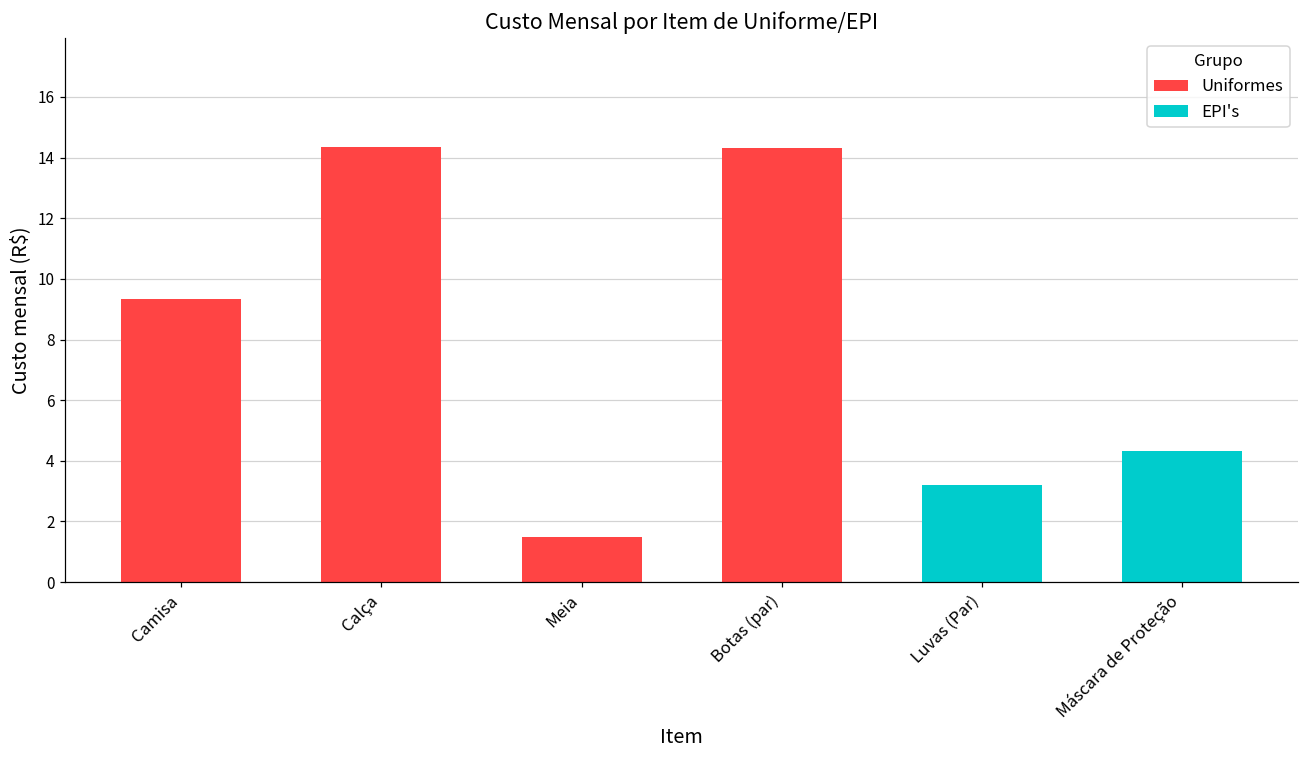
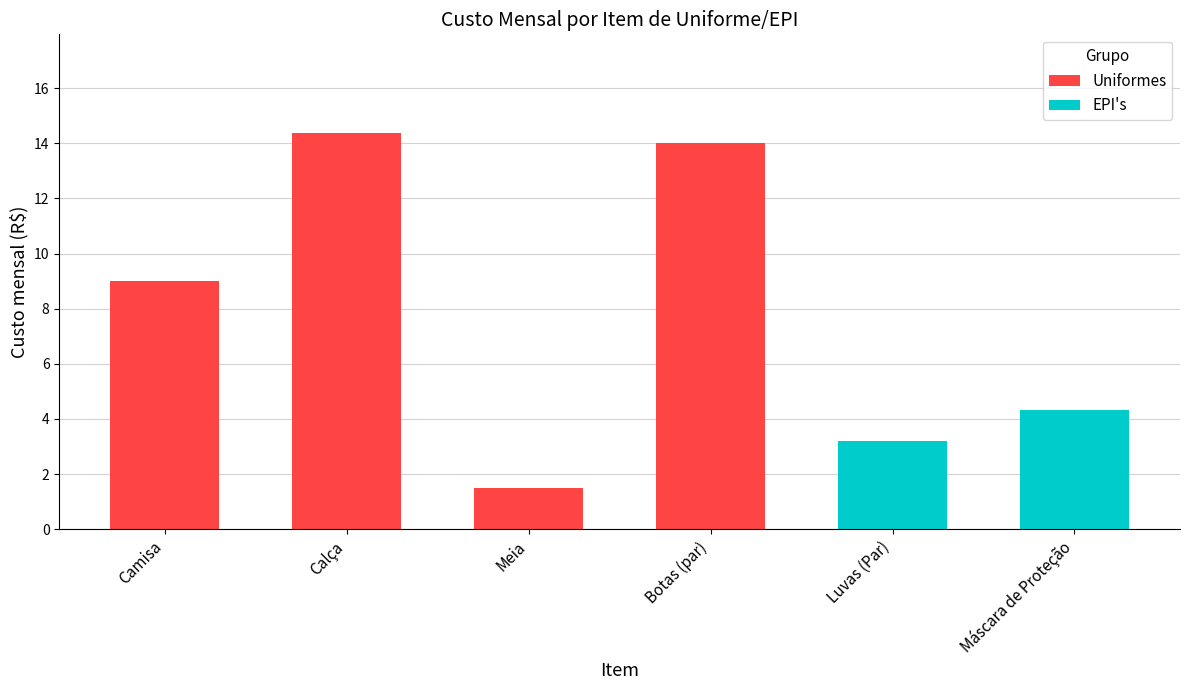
Uniformes, Camisa: 9.3 -> 9.0
Uniformes, Botas (par): 14.3 -> 14.0
